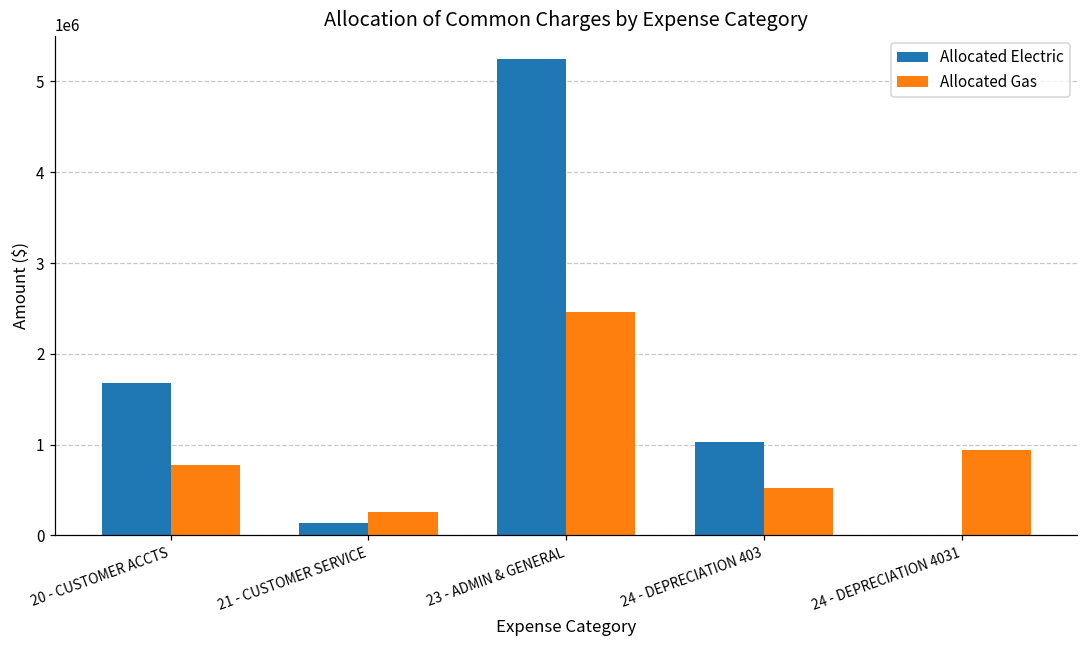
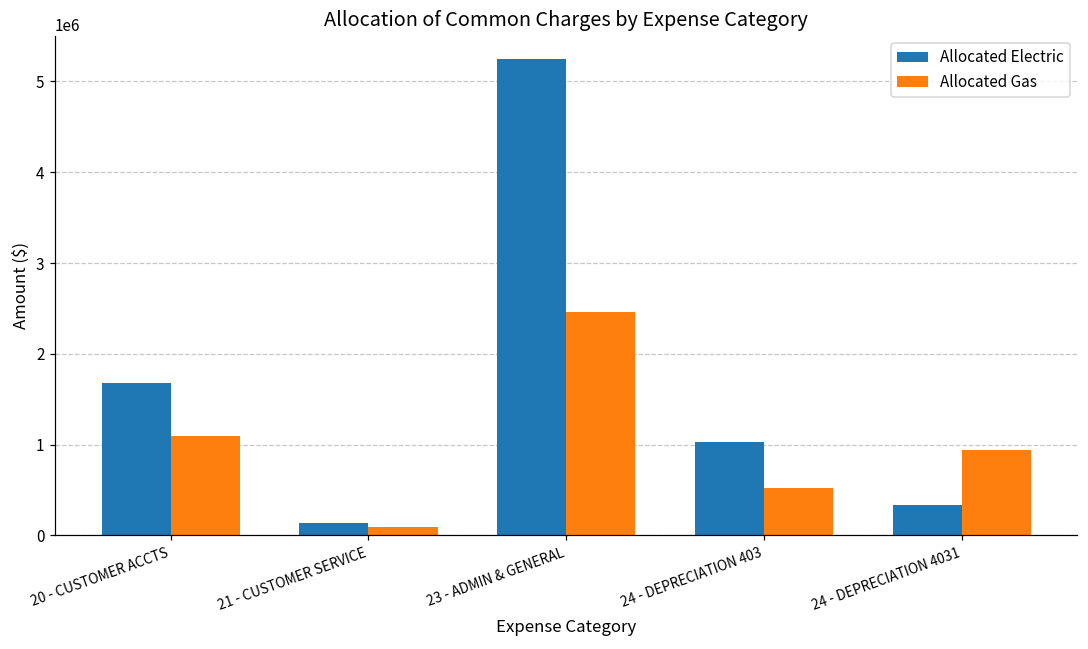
Allocated Gas, 20 - CUSTOMER ACCTS: 800000 -> 1100000
Allocated Gas, 21 - CUSTOMER SERVICE: 300000 -> 100000
Allocated Electric, 24 - DEPRECIATION 4031: 0 -> 300000
